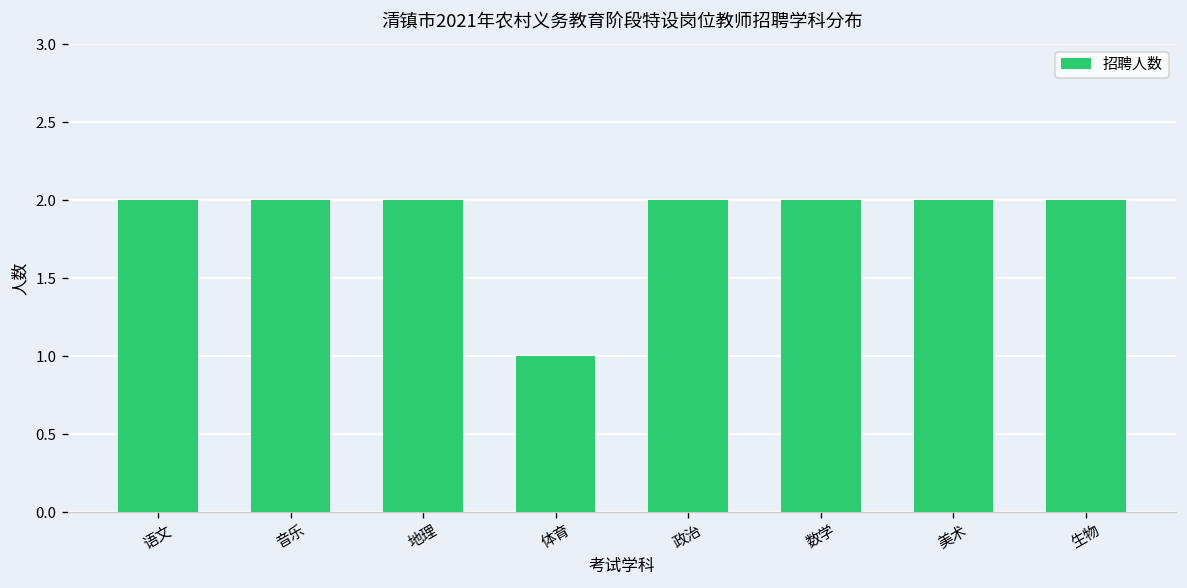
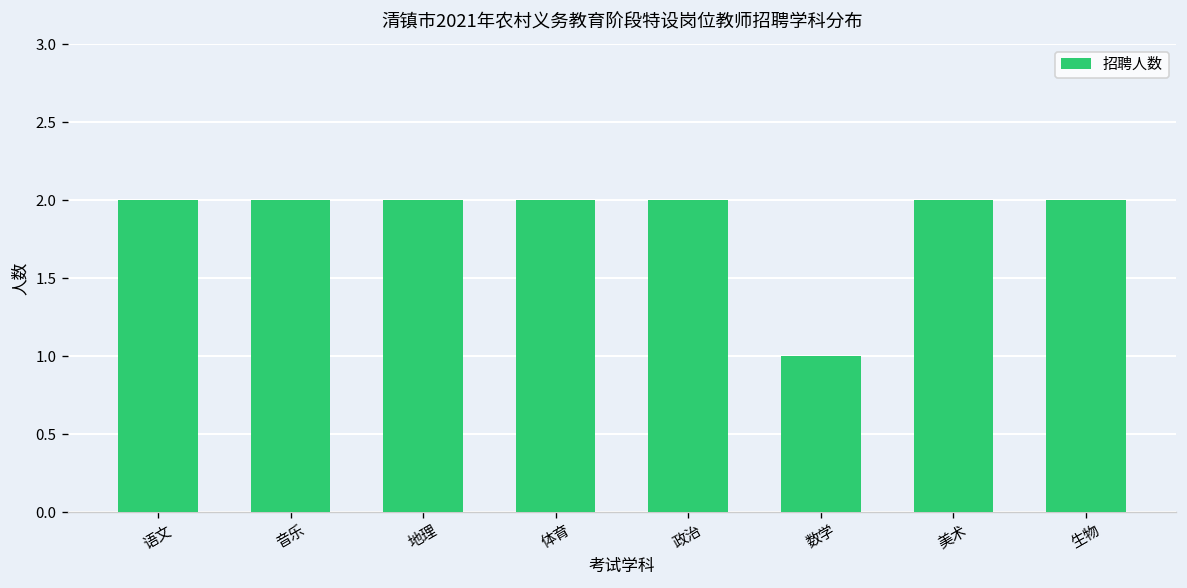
体育: 1 -> 2
数学: 2 -> 1
